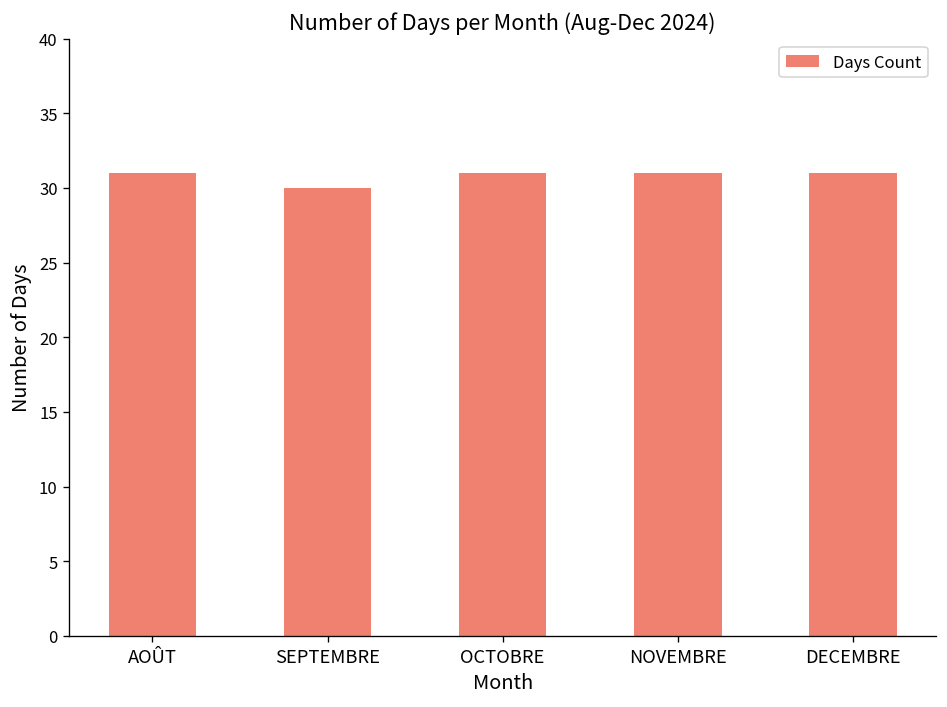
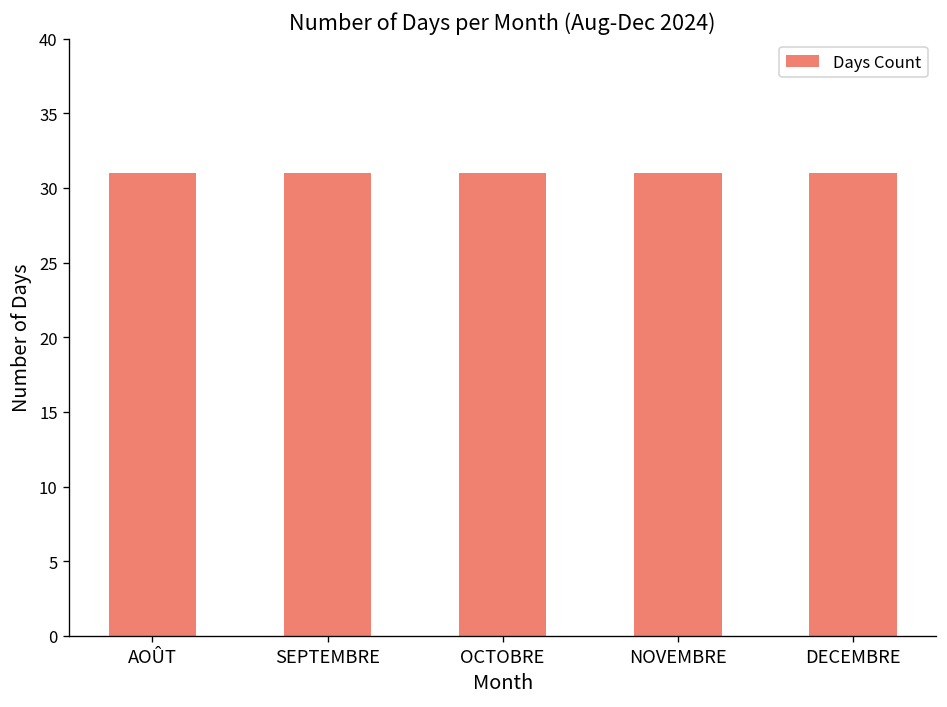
SEPTEMBRE: 30 -> 31
